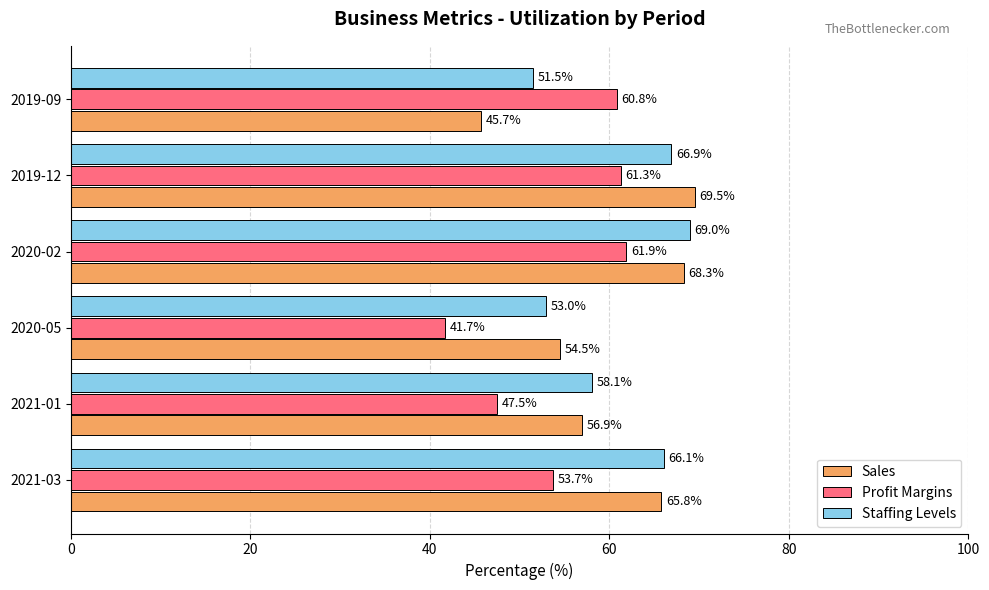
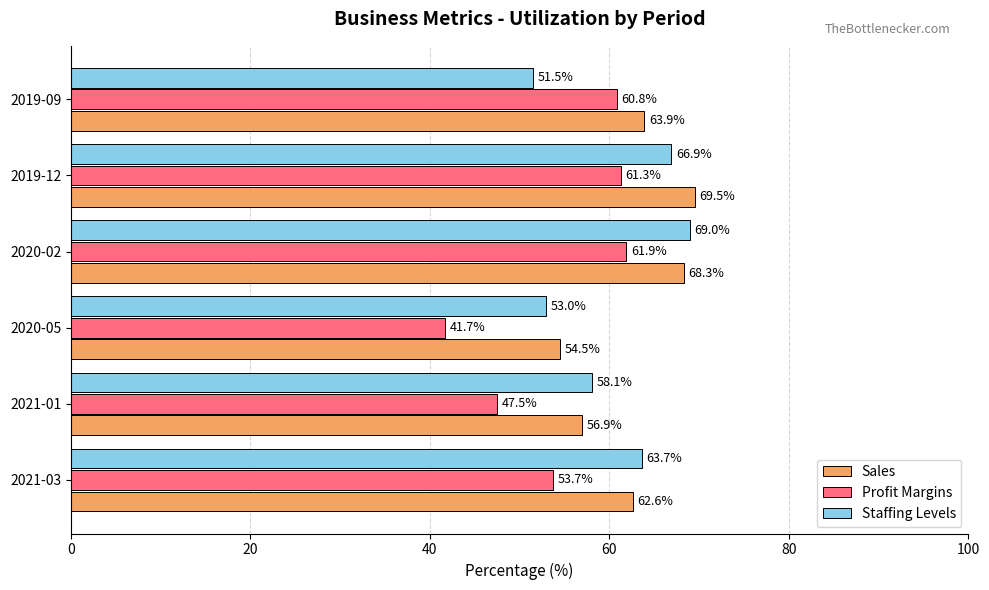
Sales, 2019-09: 45.7% -> 63.9%
Staffing Levels, 2021-03: 66.1% -> 63.7%
Sales, 2021-03: 65.8% -> 62.6%
